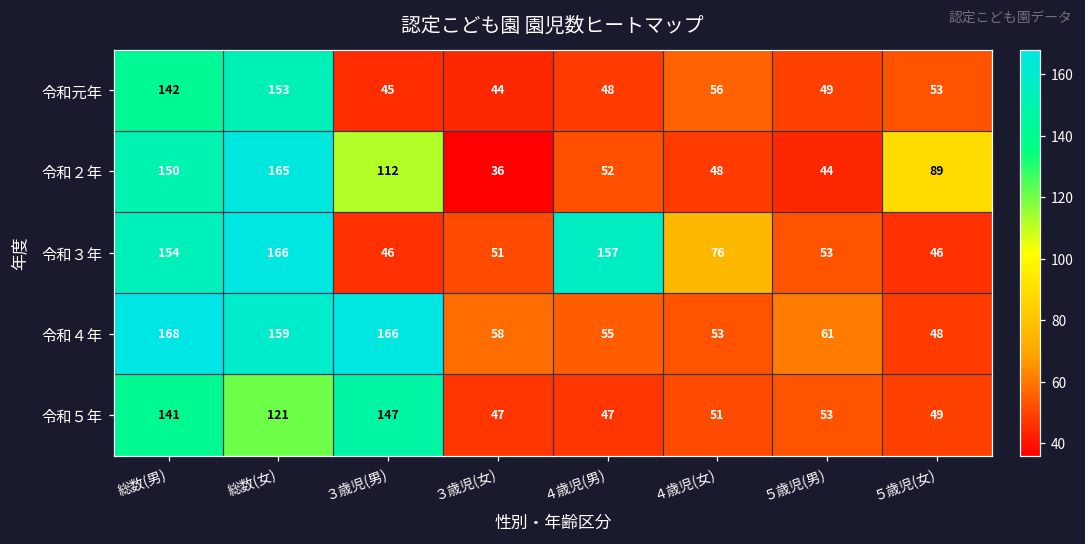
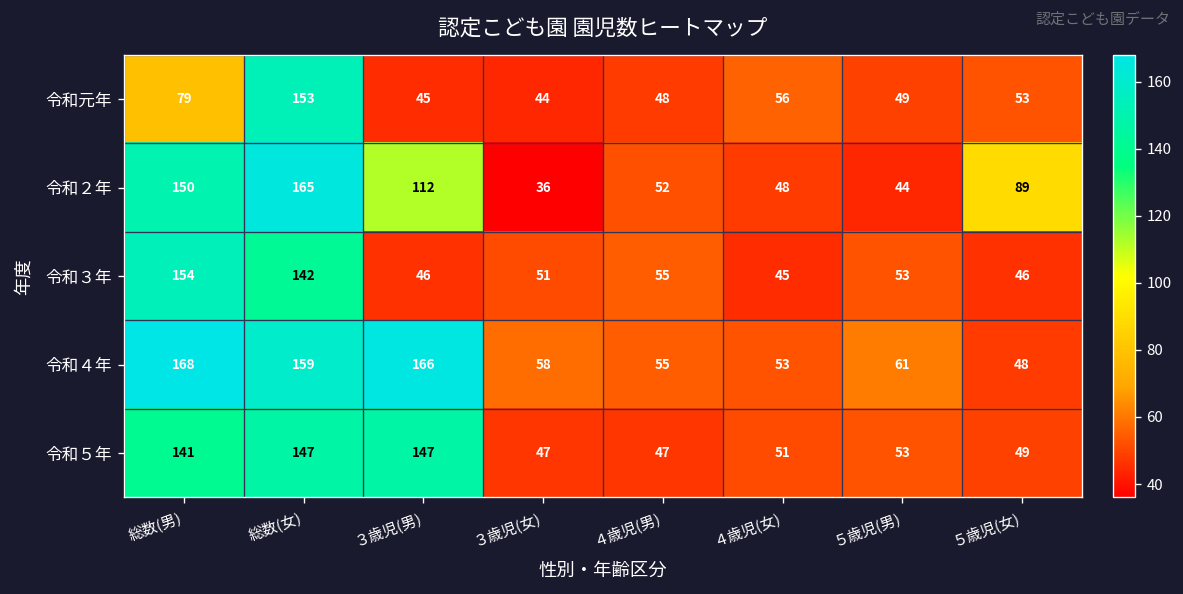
令和元年, 総数(男): 142 -> 79
令和３年, 総数(女): 166 -> 142
令和３年, ４歳児(男): 157 -> 55
令和３年, ４歳児(女): 76 -> 45
令和５年, 総数(女): 121 -> 147
